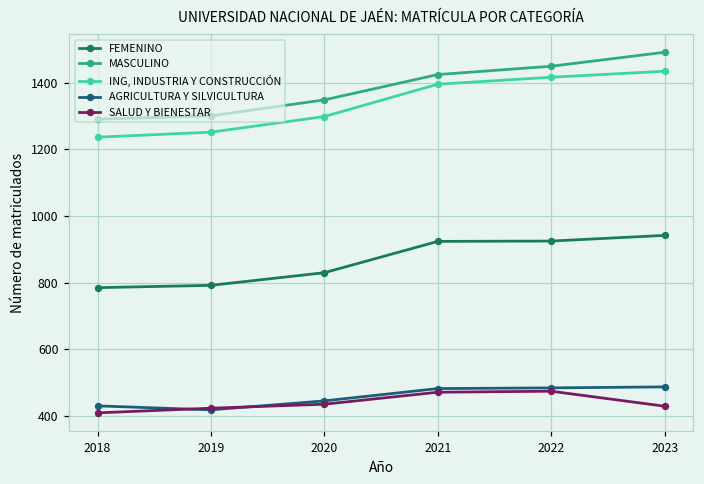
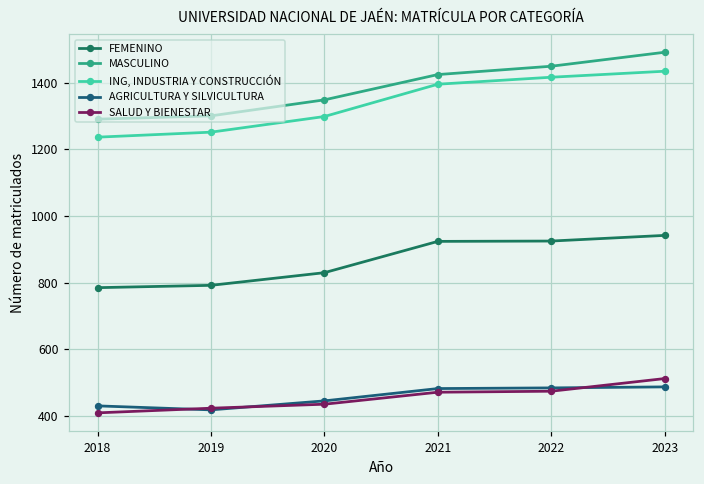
SALUD Y BIENESTAR, 2023: 430 -> 510
